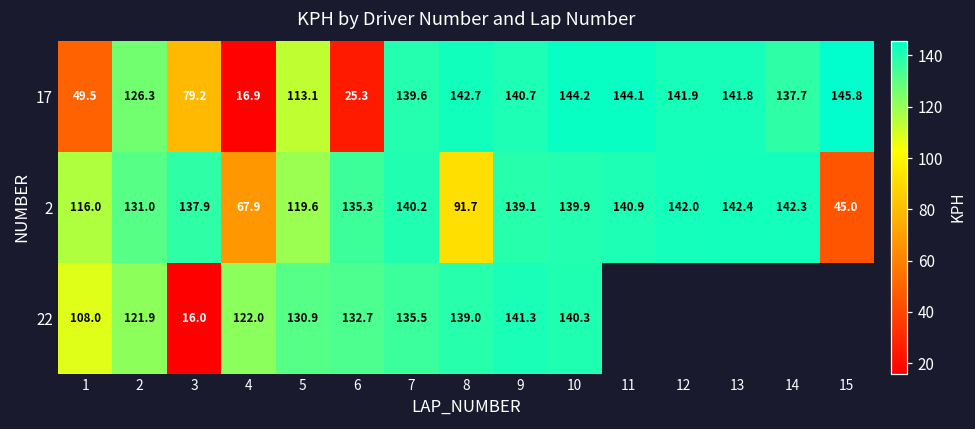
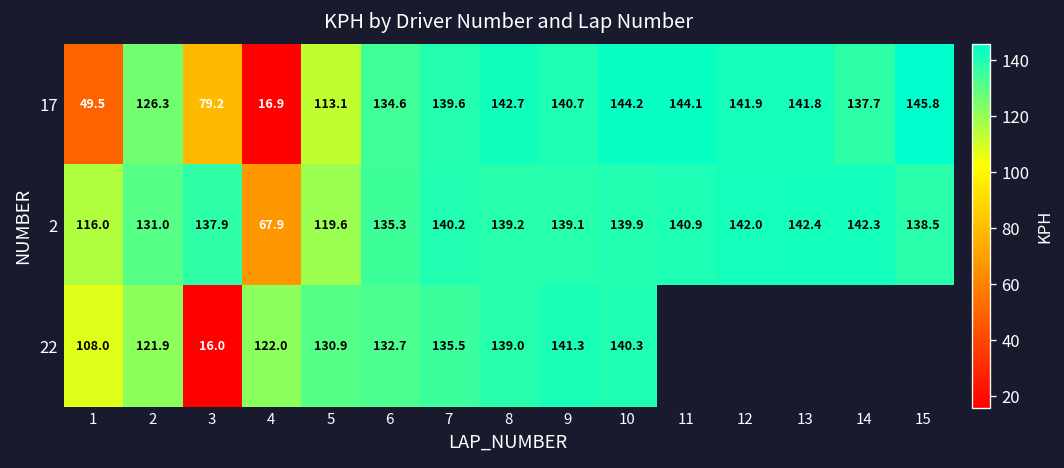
17, 6: 25.3 -> 134.6
2, 8: 91.7 -> 139.2
2, 15: 45.0 -> 138.5
